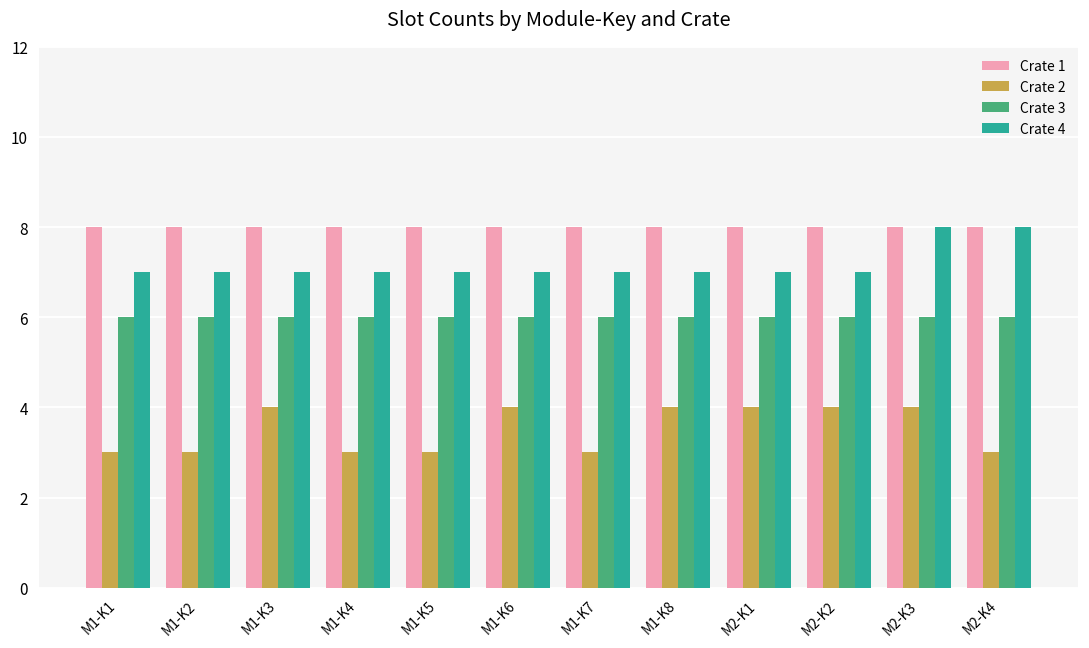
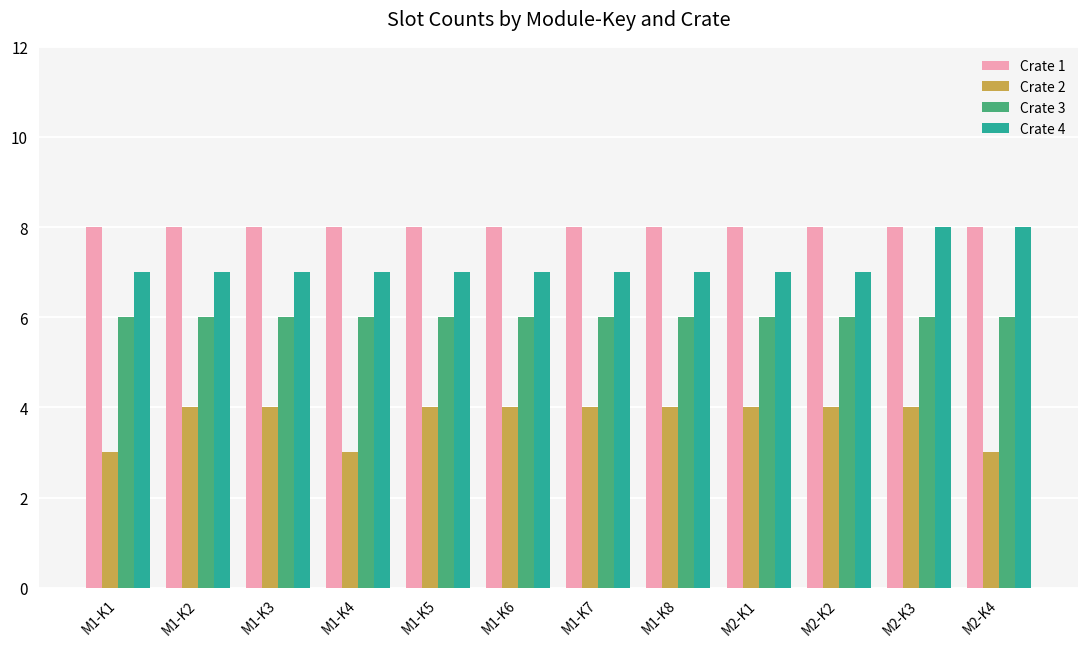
Crate 2, M1-K2: 3 -> 4
Crate 2, M1-K5: 3 -> 4
Crate 2, M1-K7: 3 -> 4
